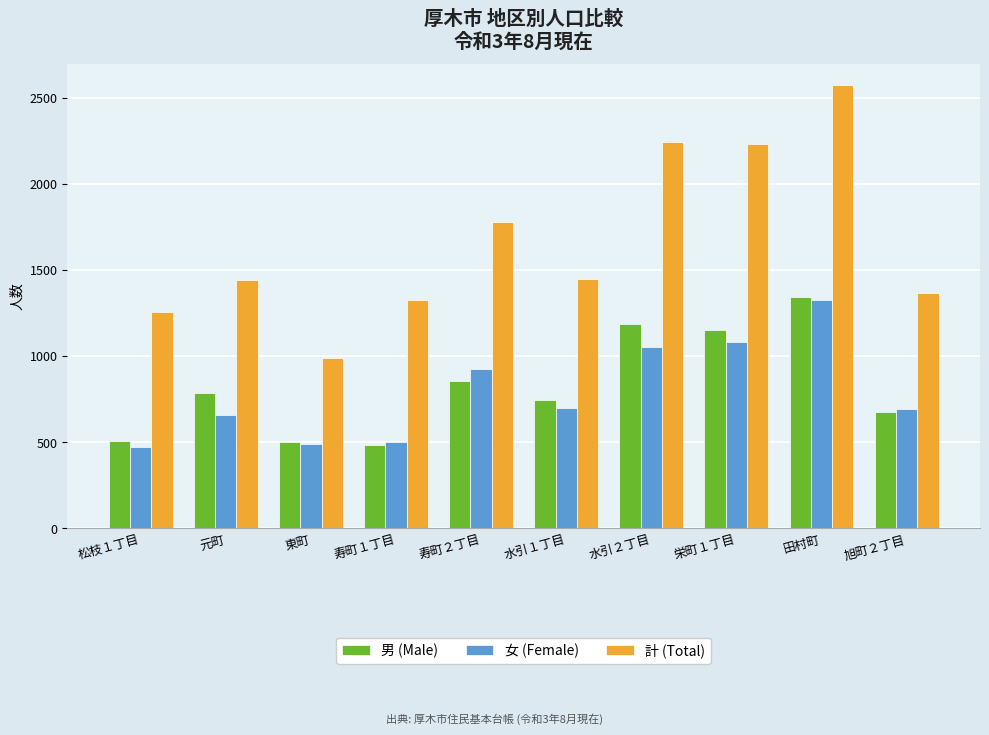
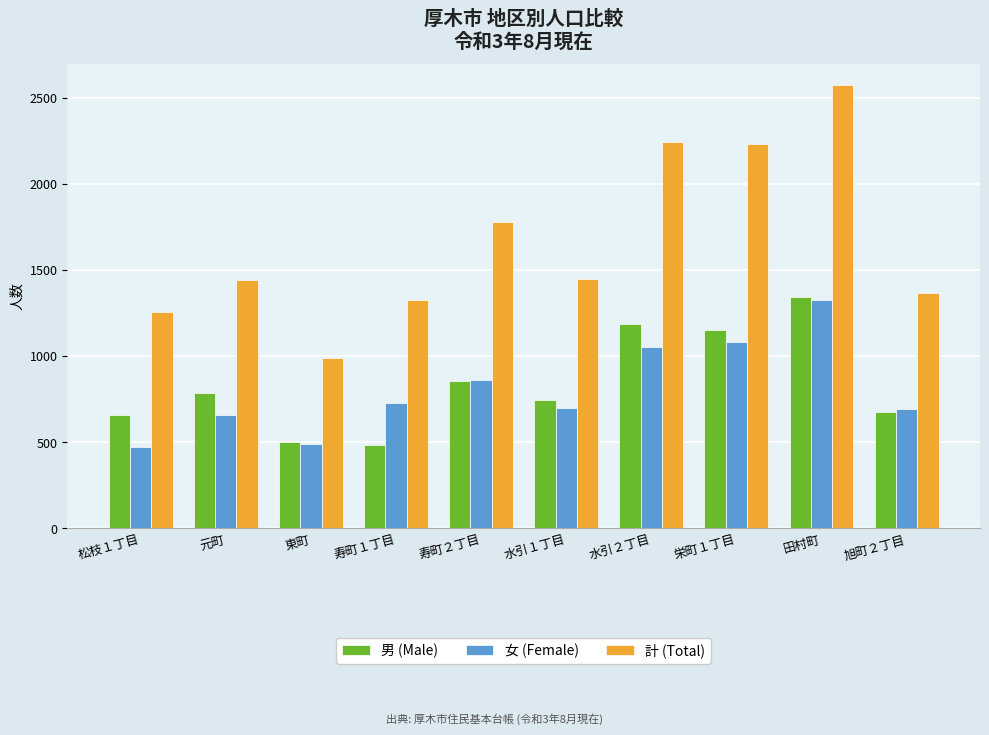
男 (Male), 松枝１丁目: 510 -> 660
女 (Female), 寿町１丁目: 500 -> 730
女 (Female), 寿町２丁目: 920 -> 860
